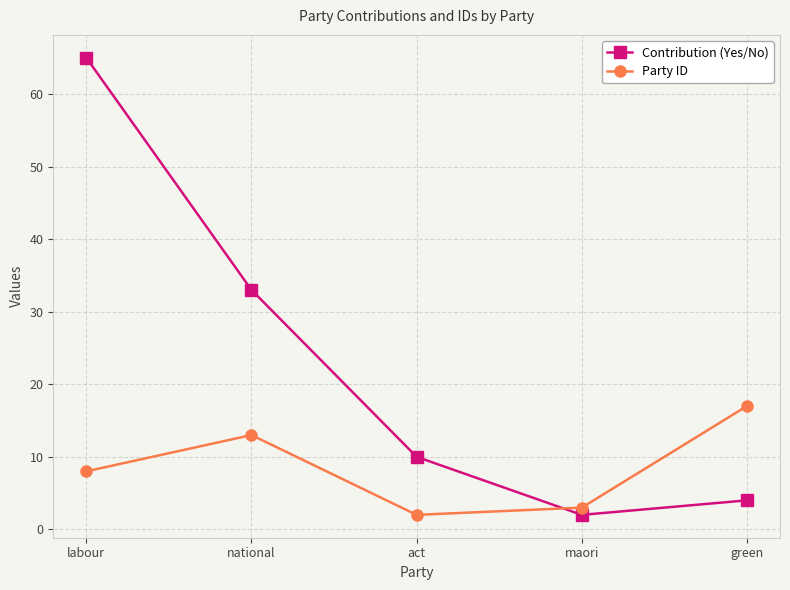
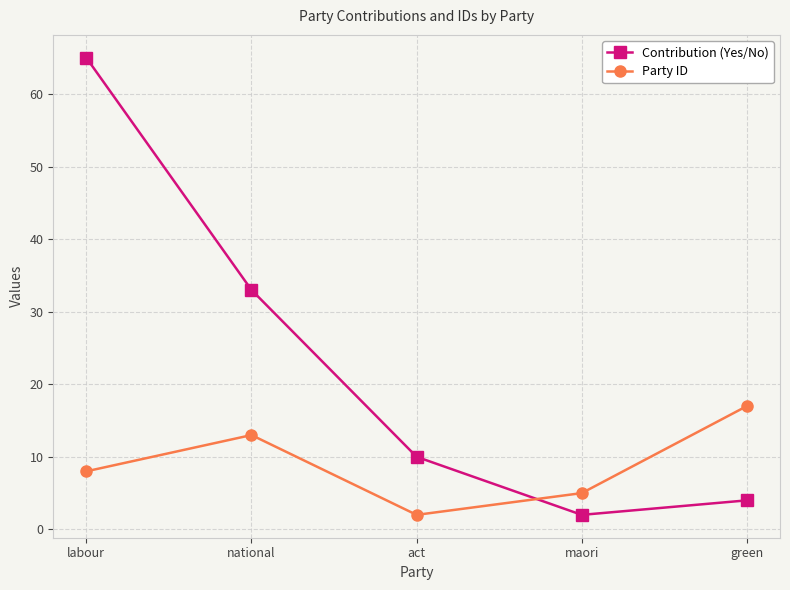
Party ID, maori: 3 -> 5
